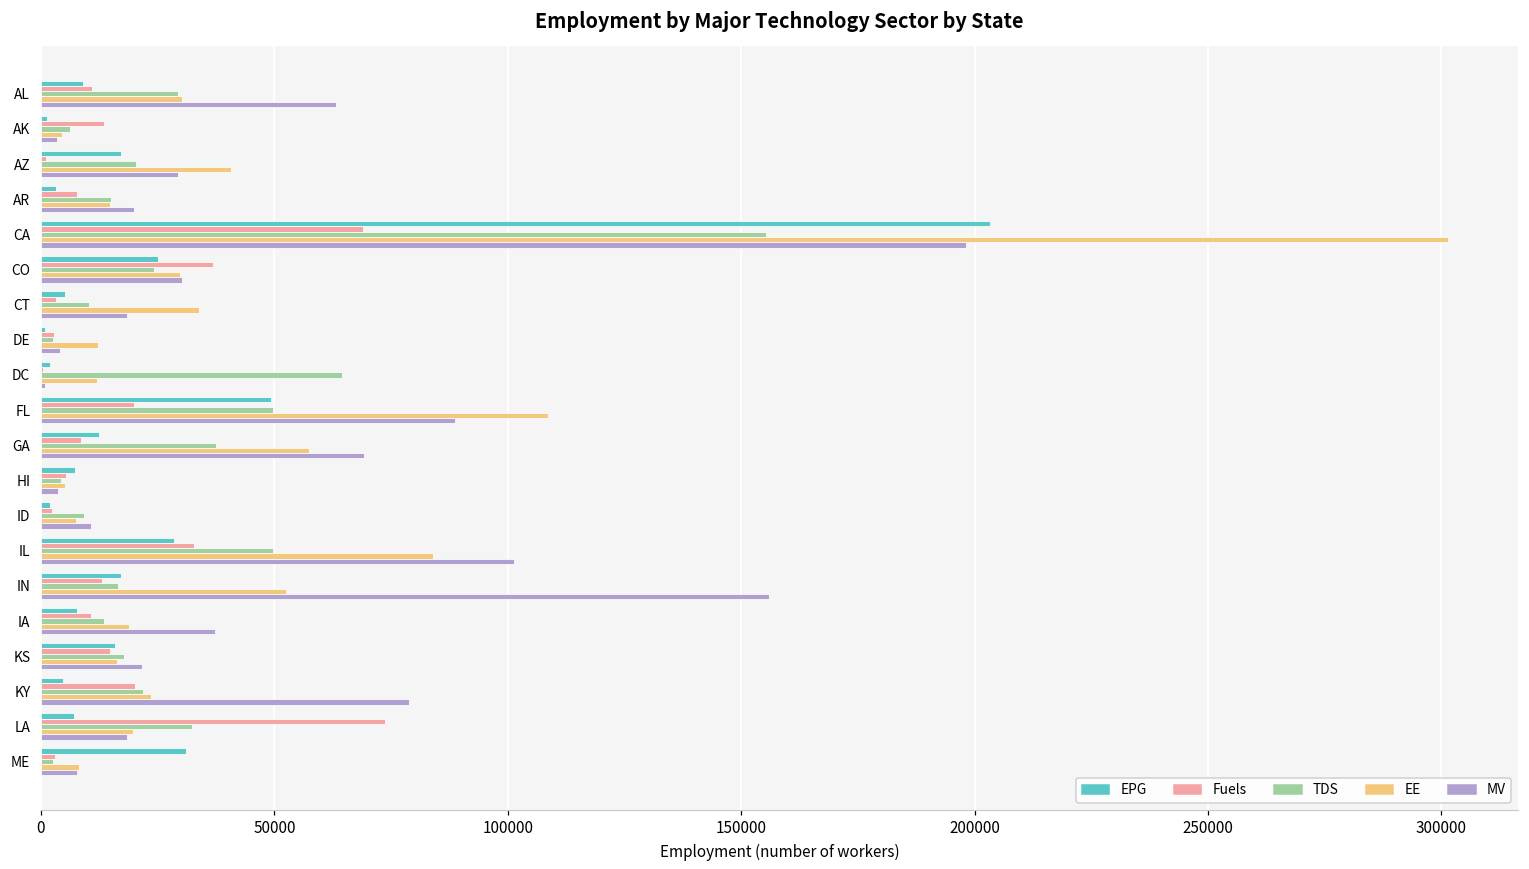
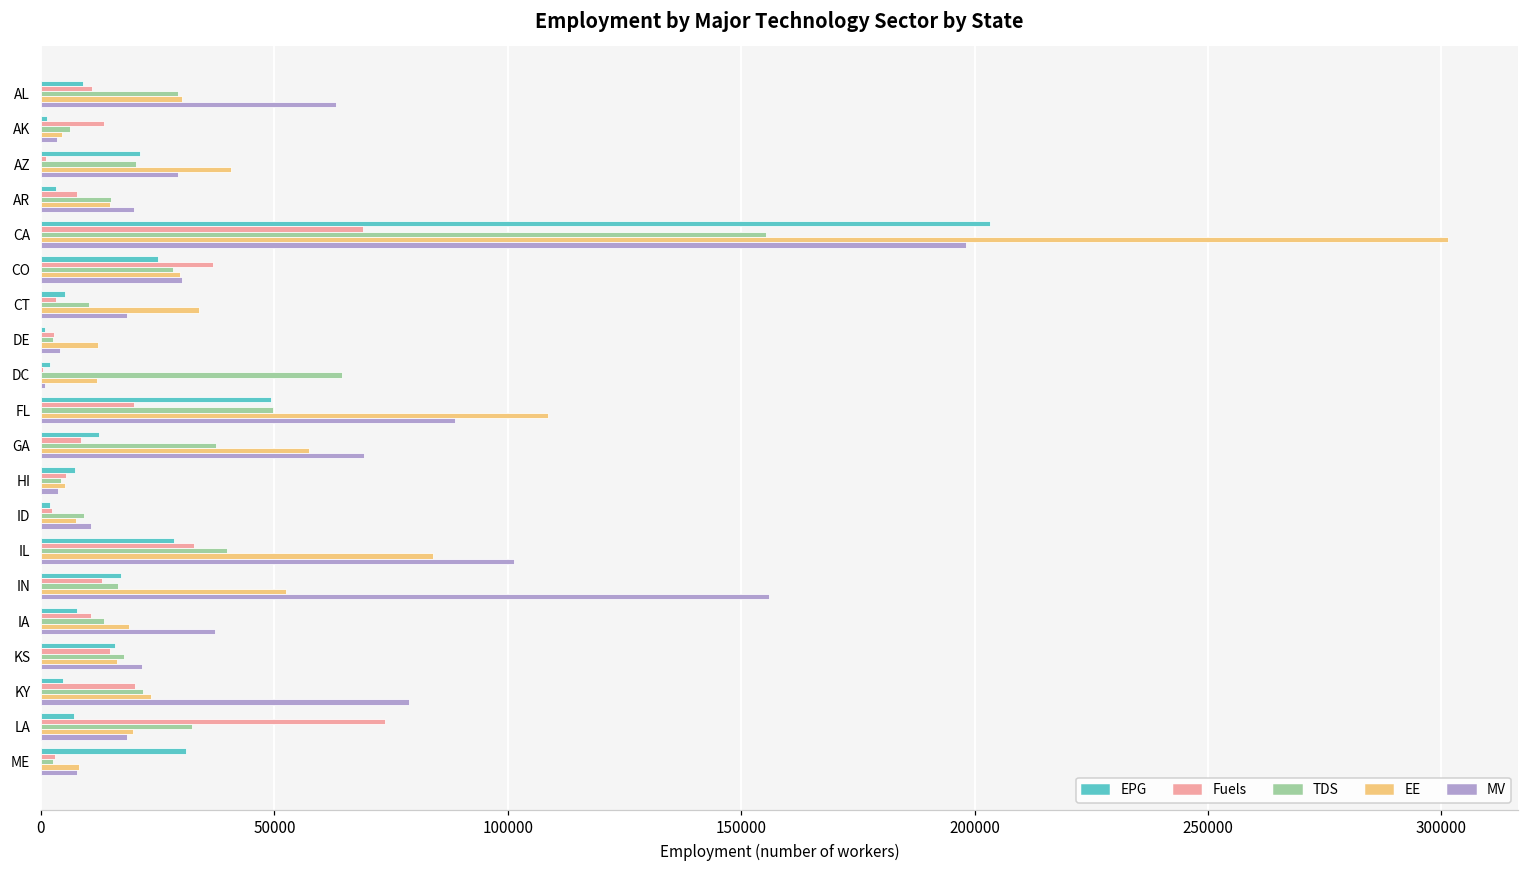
EPG, AZ: 17000 -> 21000
TDS, CO: 24000 -> 28000
TDS, IL: 50000 -> 40000
